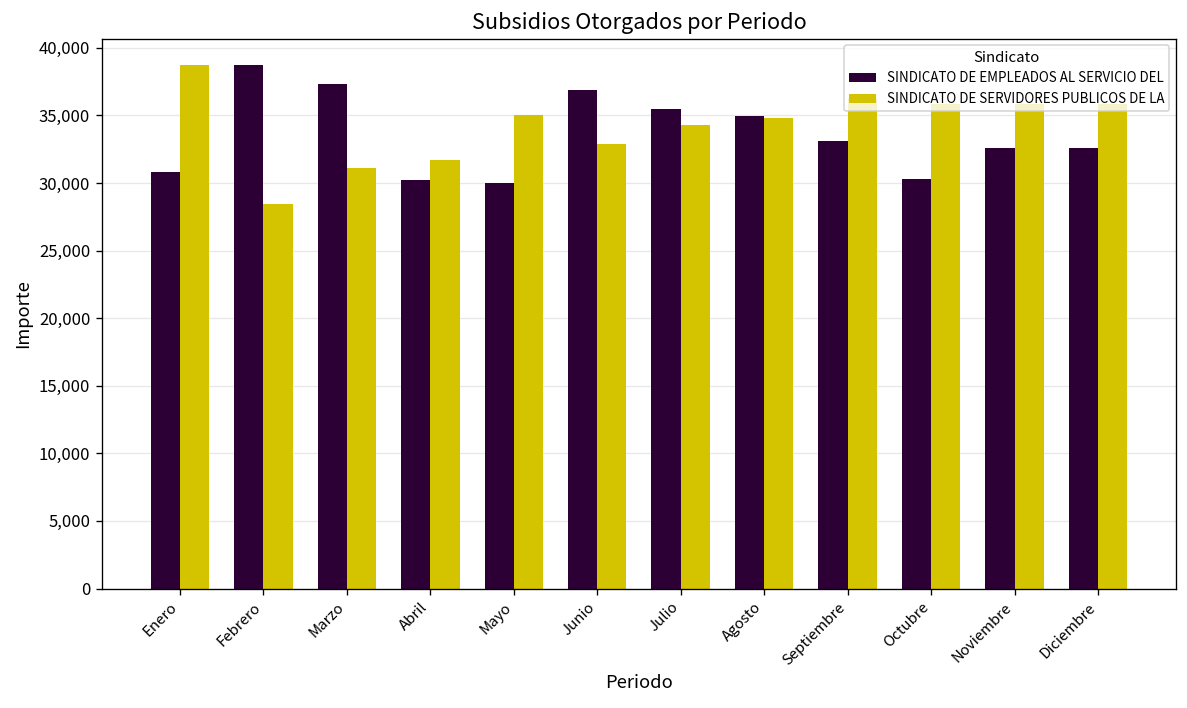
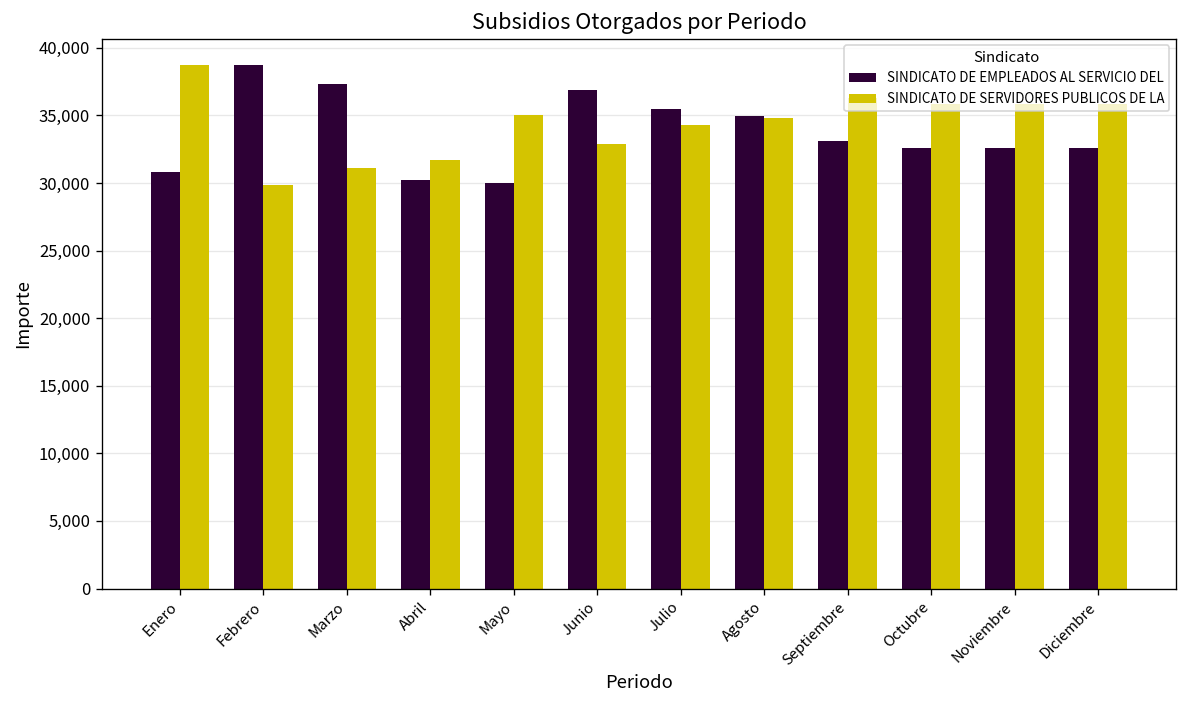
SINDICATO DE SERVIDORES PUBLICOS DE LA, Febrero: 28,500 -> 29,800
SINDICATO DE EMPLEADOS AL SERVICIO DEL, Octubre: 30,300 -> 32,600
